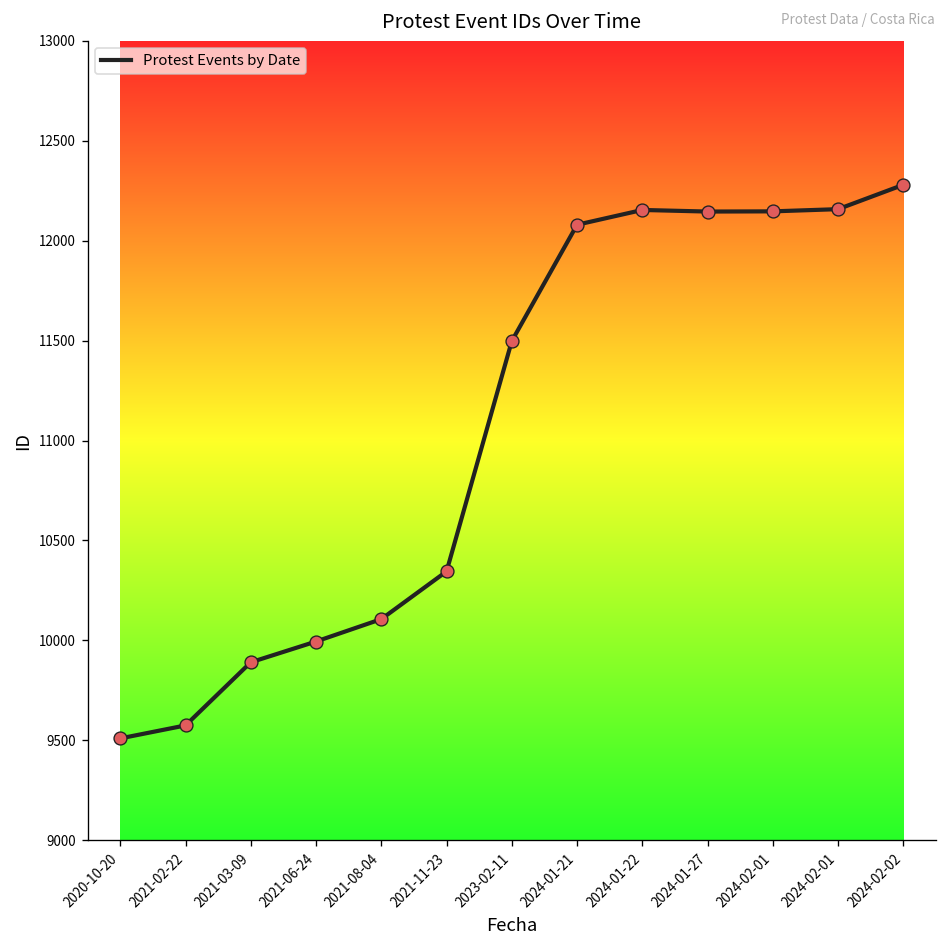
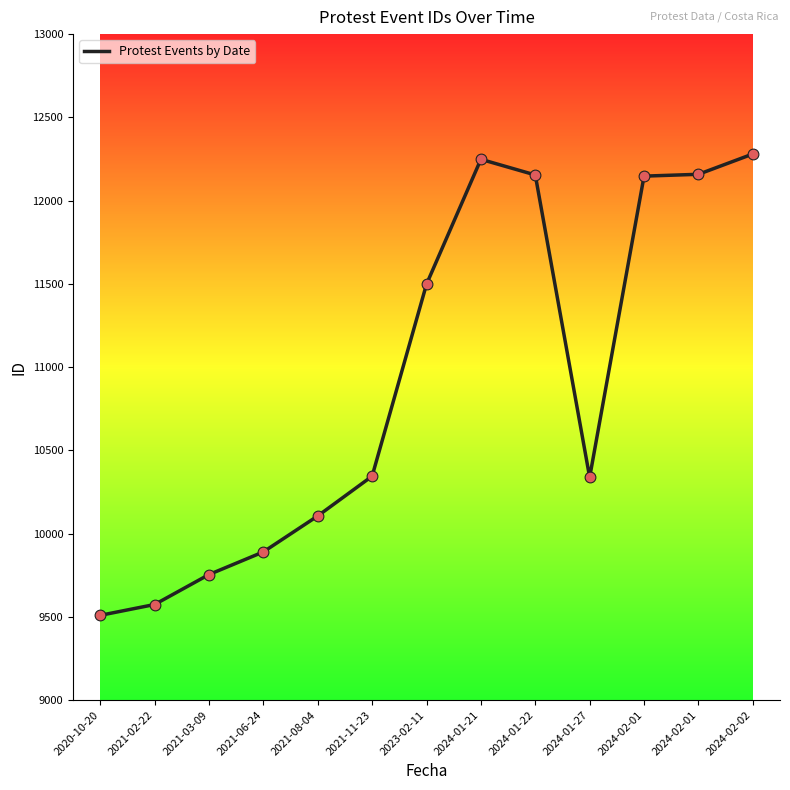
2021-03-09: 9890 -> 9750
2021-06-24: 9990 -> 9890
2024-01-21: 12080 -> 12250
2024-01-27: 12150 -> 10340
